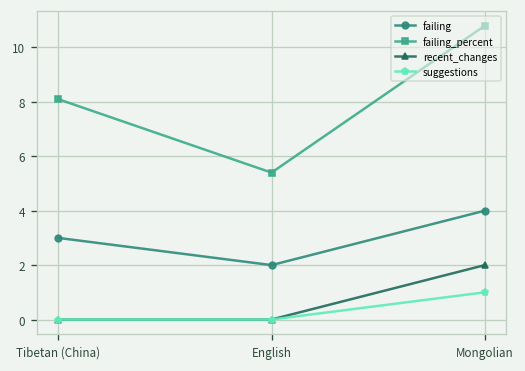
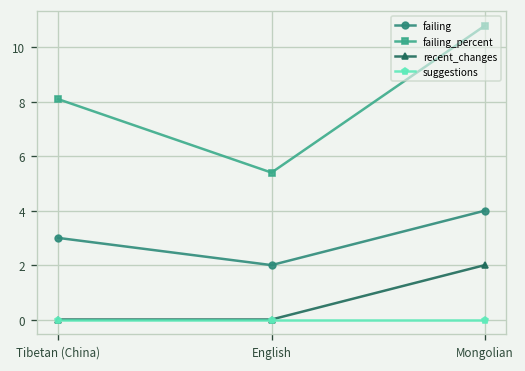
suggestions, Mongolian: 1 -> 0
